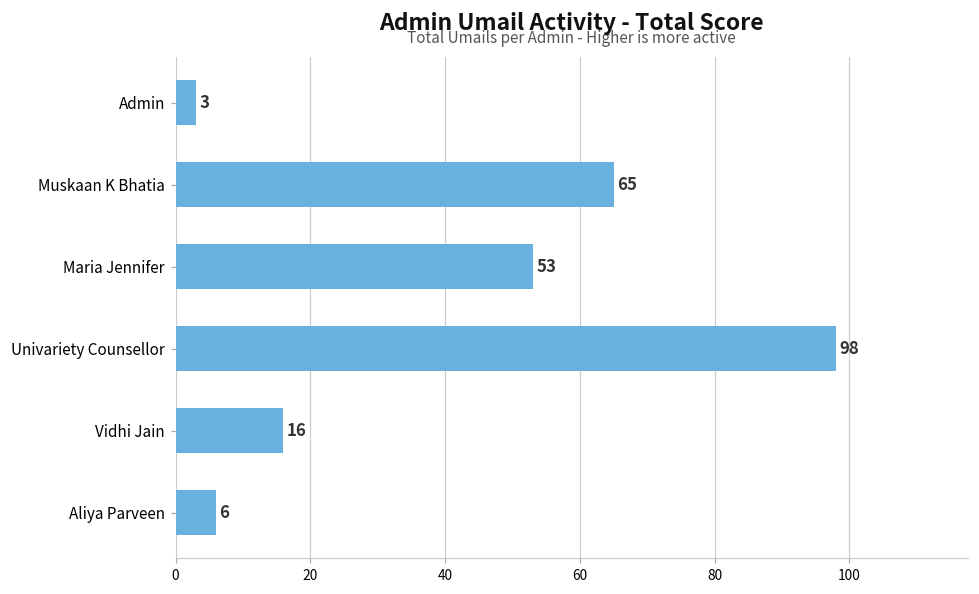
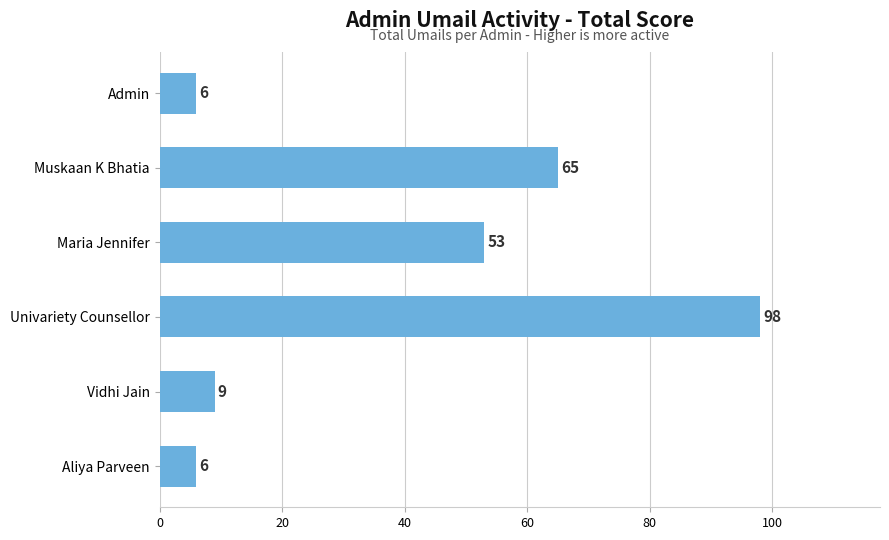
Admin: 3 -> 6
Vidhi Jain: 16 -> 9
